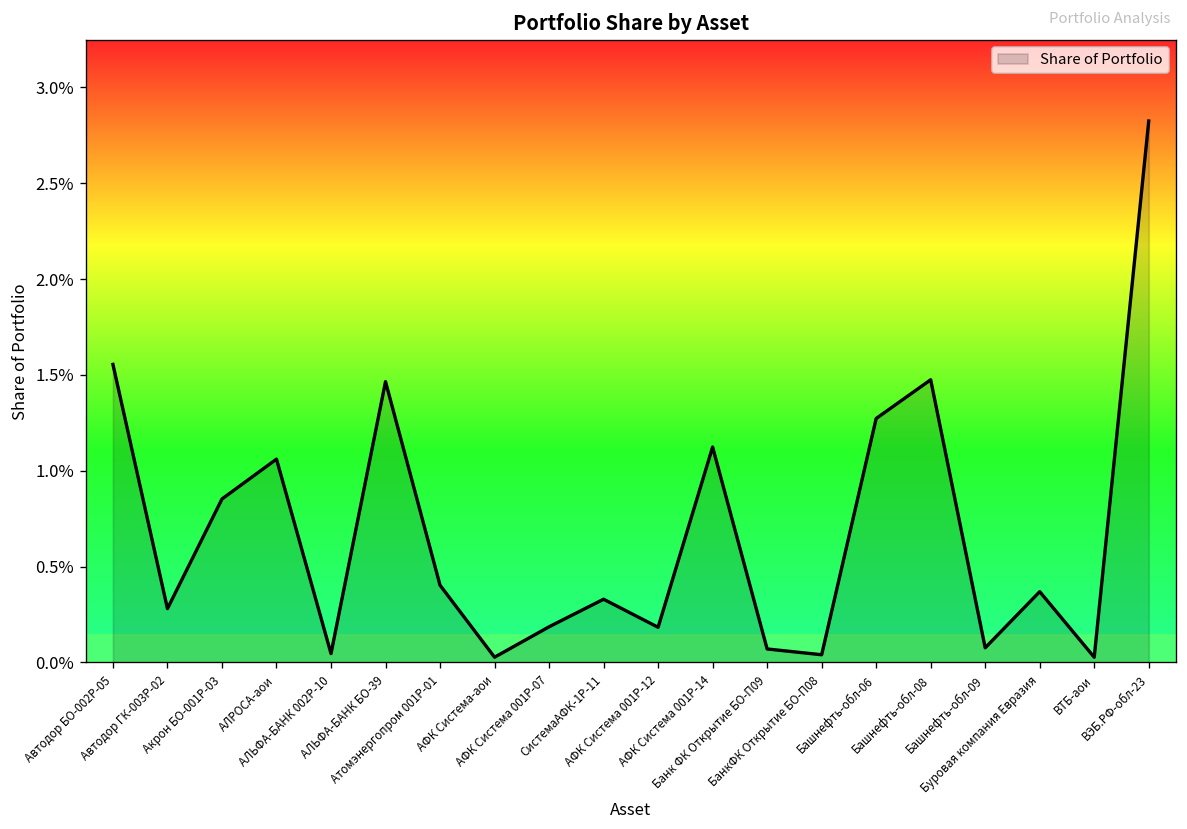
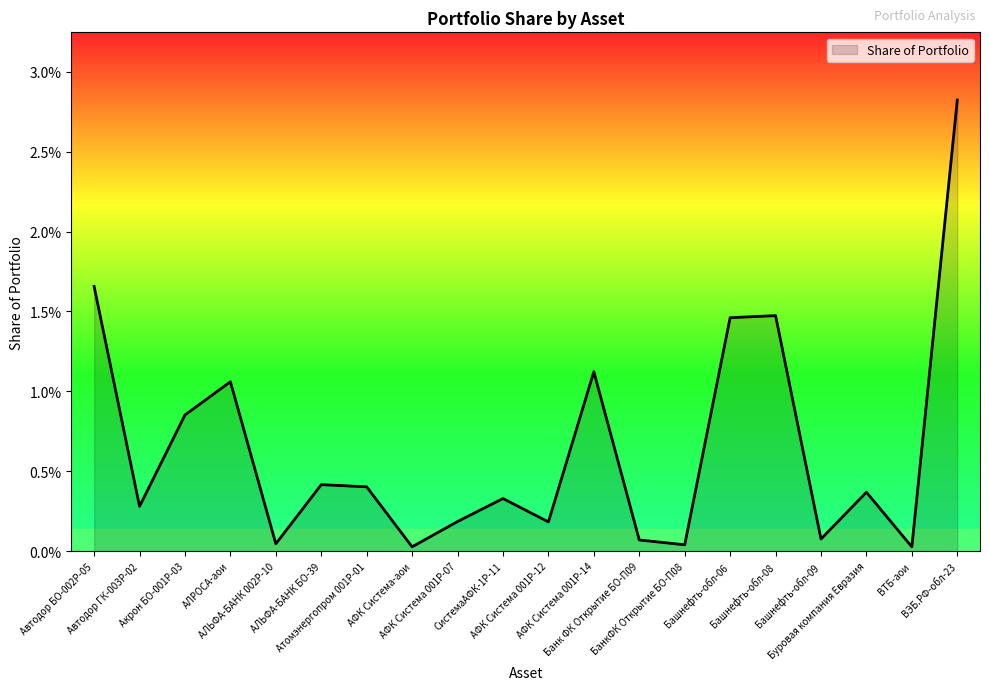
Автодор БО-002P-05: 1.55% -> 1.66%
АЛЬФА-БАНК БО-39: 1.46% -> 0.42%
Башнефть-обл-06: 1.27% -> 1.46%
